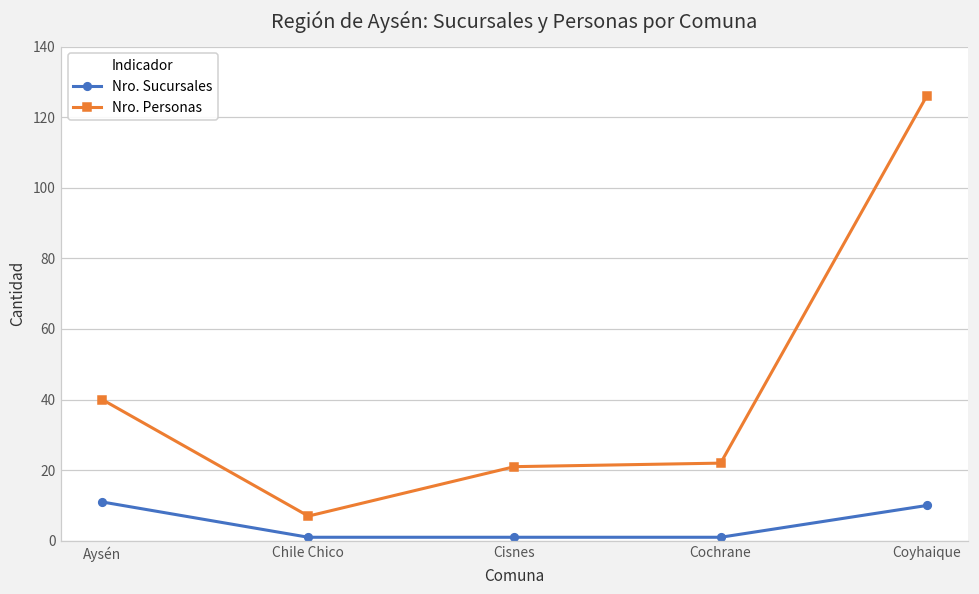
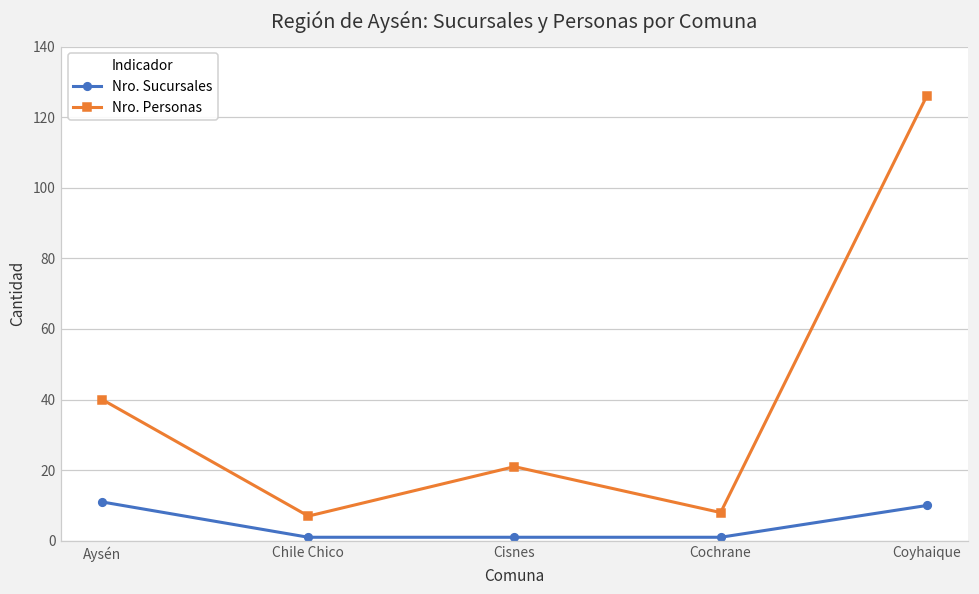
Nro. Personas, Cochrane: 22 -> 8
